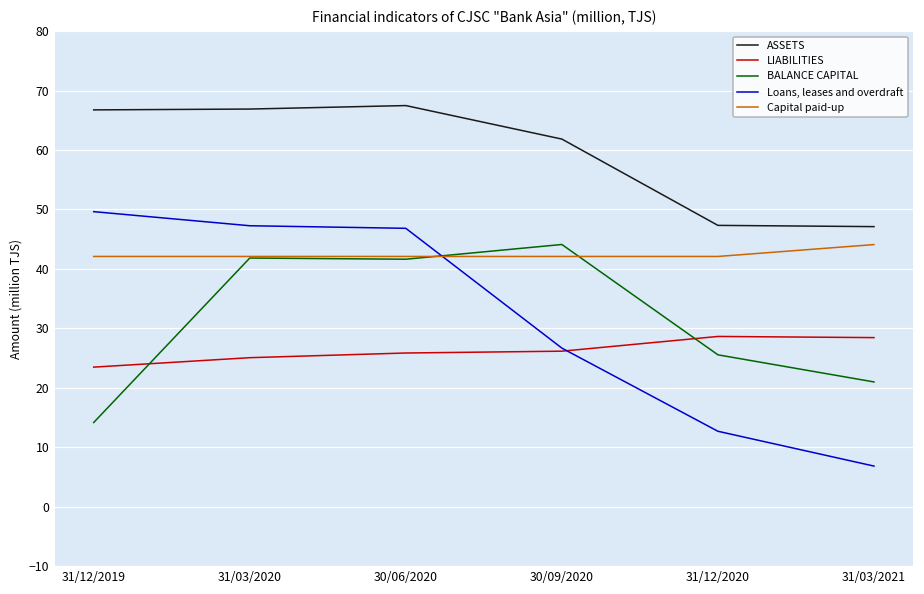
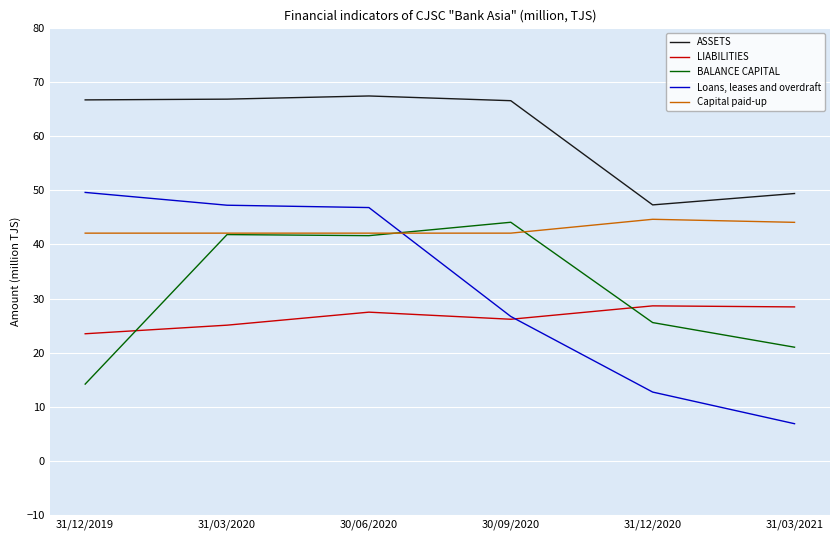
LIABILITIES, 30/06/2020: 26 -> 27
ASSETS, 30/09/2020: 62 -> 67
Capital paid-up, 31/12/2020: 42 -> 45
ASSETS, 31/03/2021: 47 -> 49
